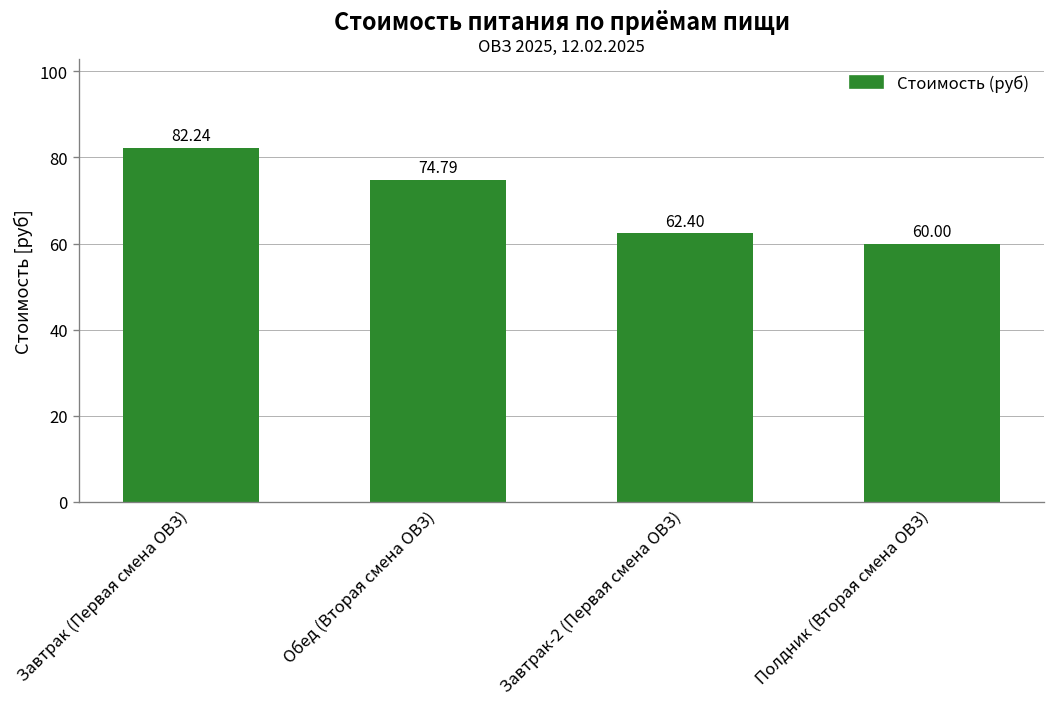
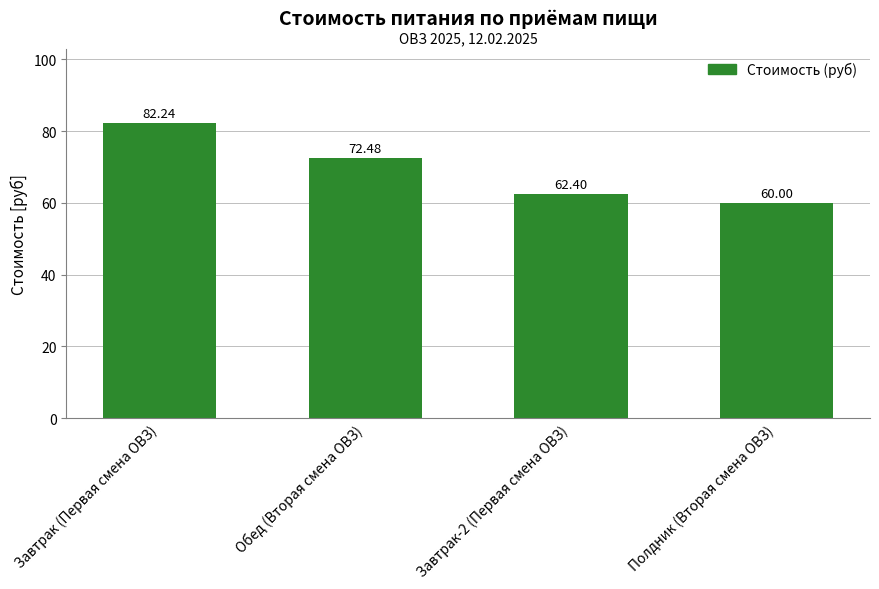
Обед (Вторая смена ОВЗ): 74.79 -> 72.48
